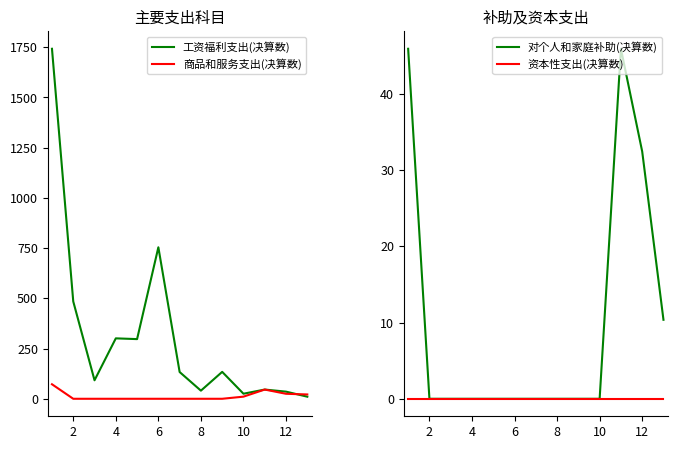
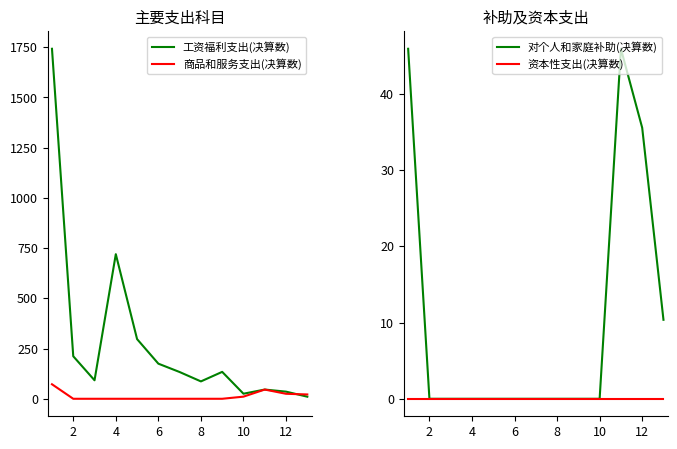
主要支出科目, 工资福利支出(决算数), 2: 480 -> 210
主要支出科目, 工资福利支出(决算数), 4: 300 -> 720
主要支出科目, 工资福利支出(决算数), 6: 750 -> 170
主要支出科目, 工资福利支出(决算数), 8: 40 -> 90
补助及资本支出, 对个人和家庭补助(决算数), 12: 32 -> 36
